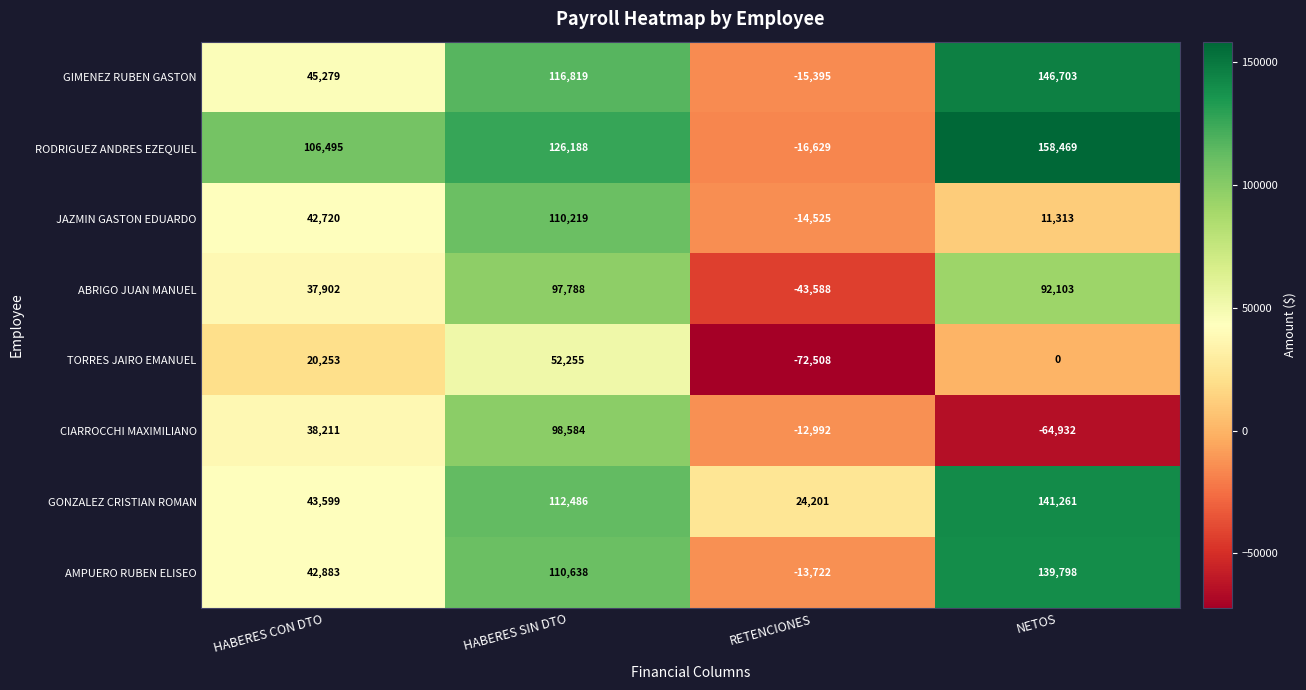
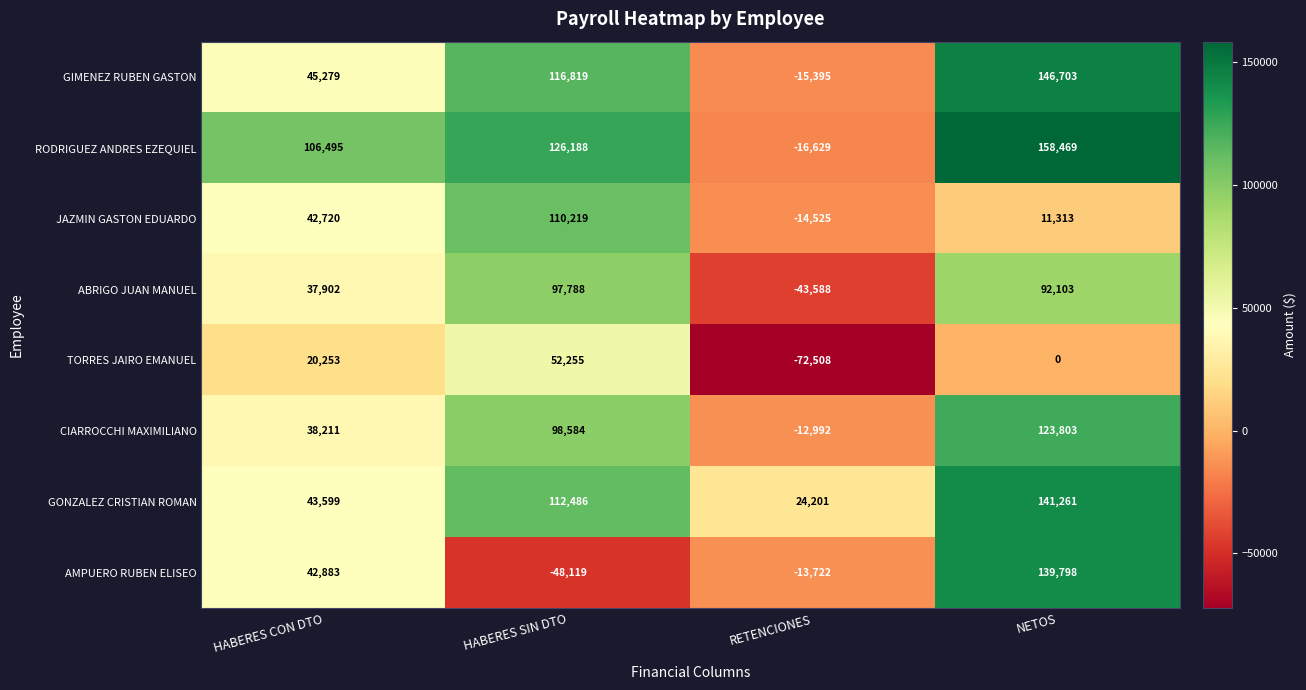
CIARROCCHI MAXIMILIANO, NETOS: -64,932 -> 123,803
AMPUERO RUBEN ELISEO, HABERES SIN DTO: 110,638 -> -48,119
